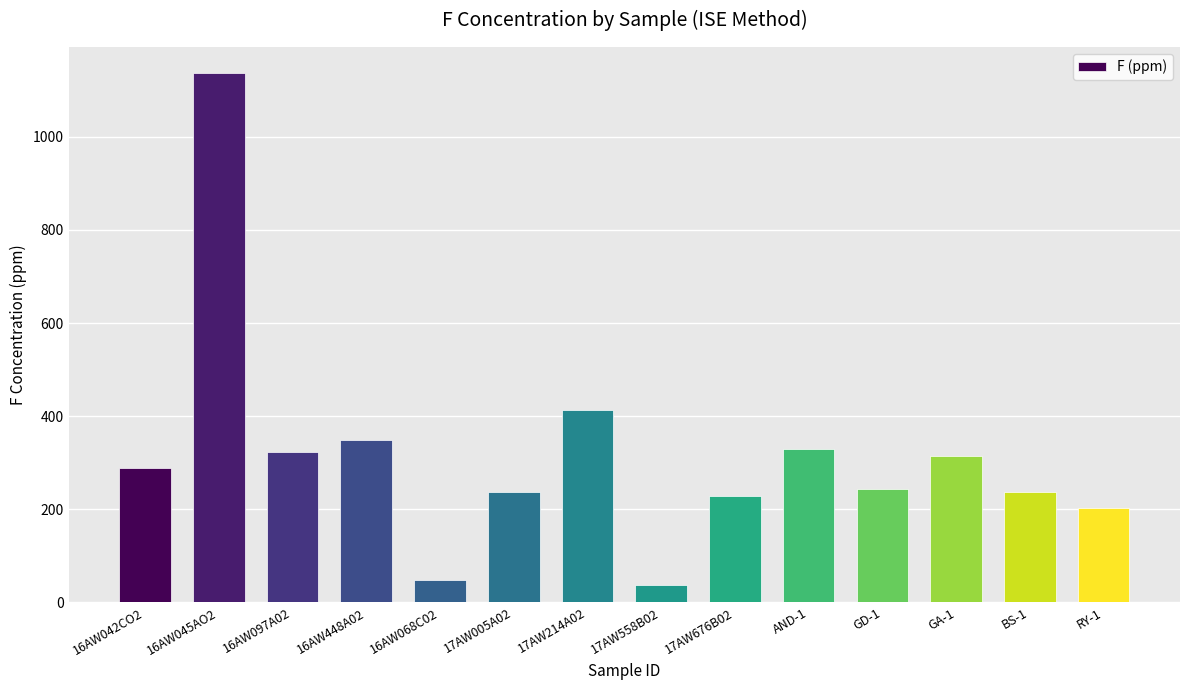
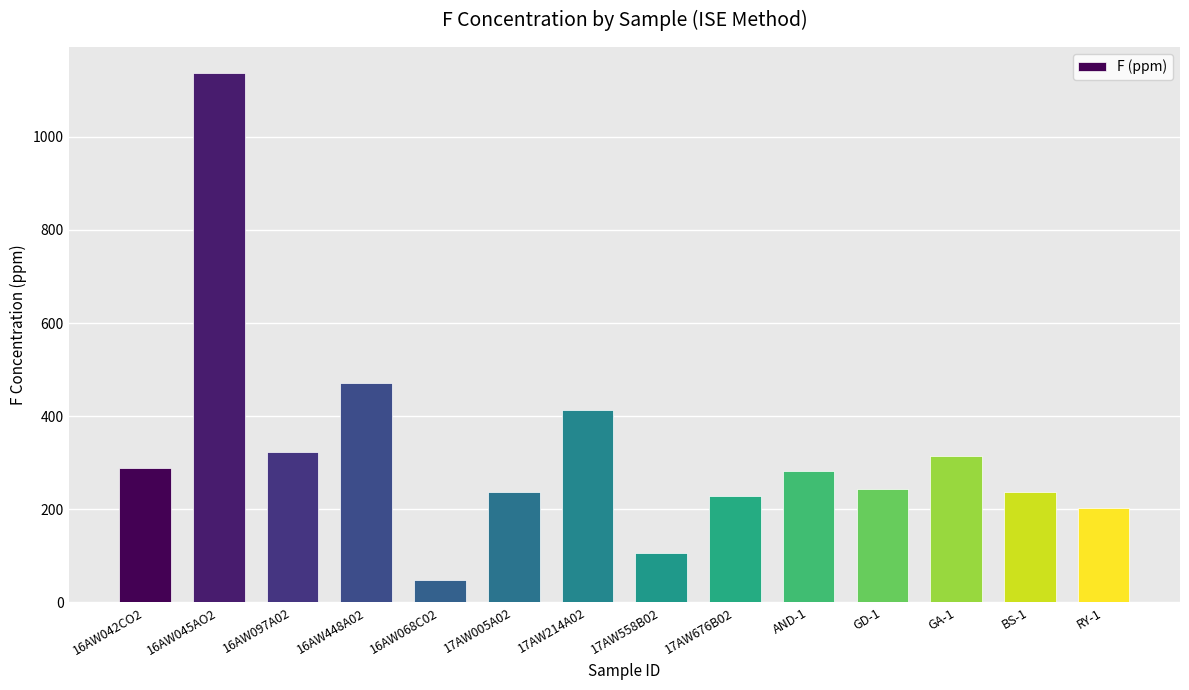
16AW448A02: 350 -> 470
17AW558B02: 40 -> 110
AND-1: 330 -> 280
